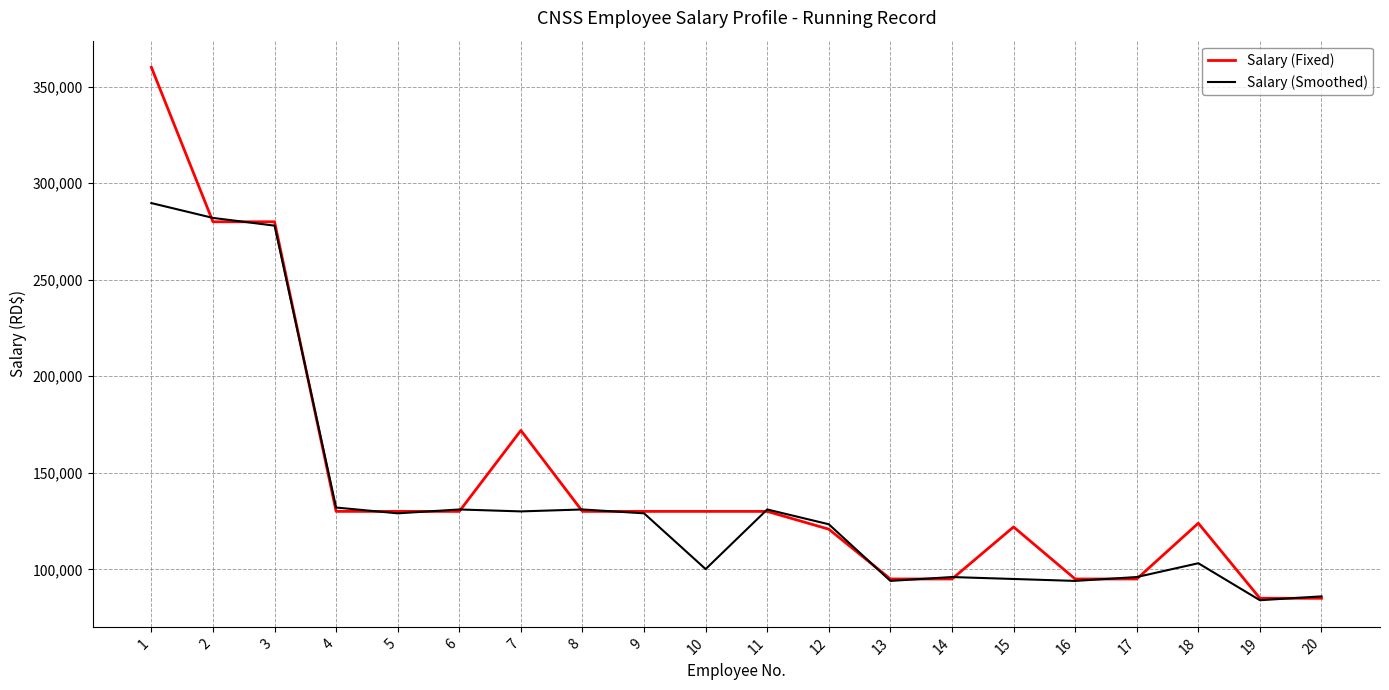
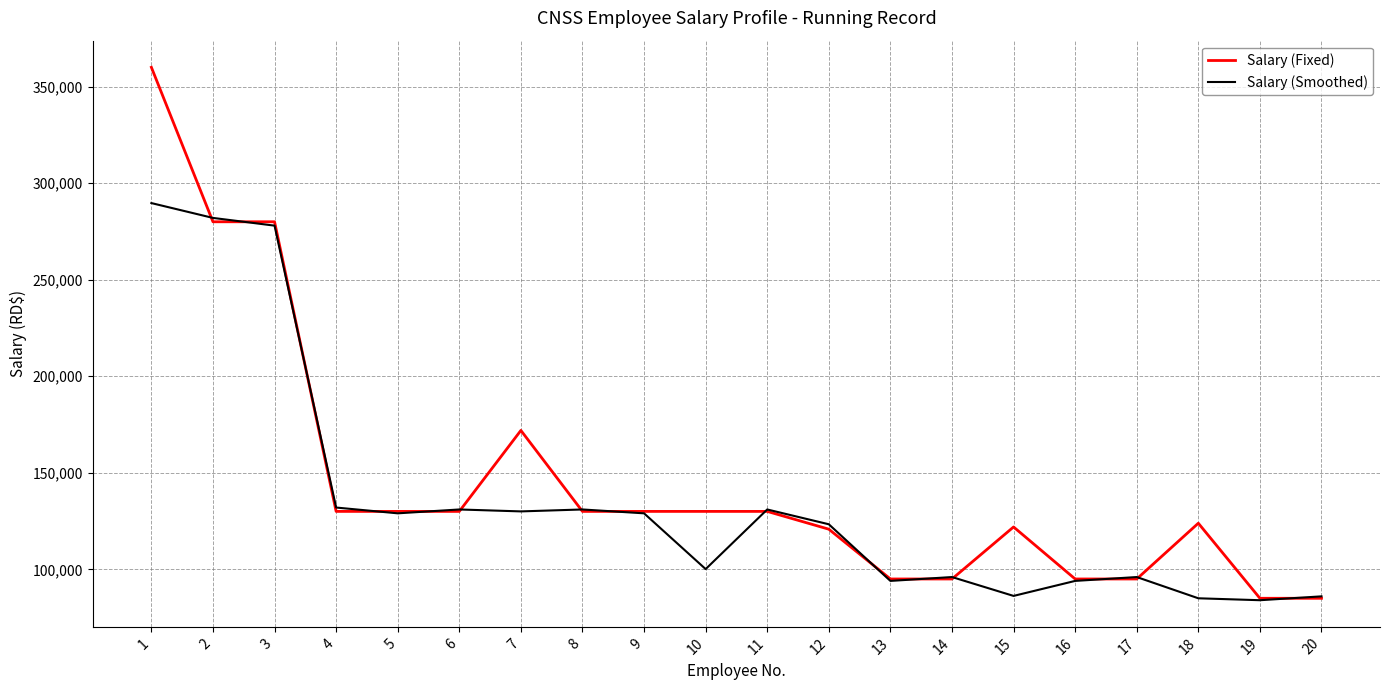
Salary (Smoothed), 15: 95,000 -> 86,000
Salary (Smoothed), 18: 103,000 -> 85,000
